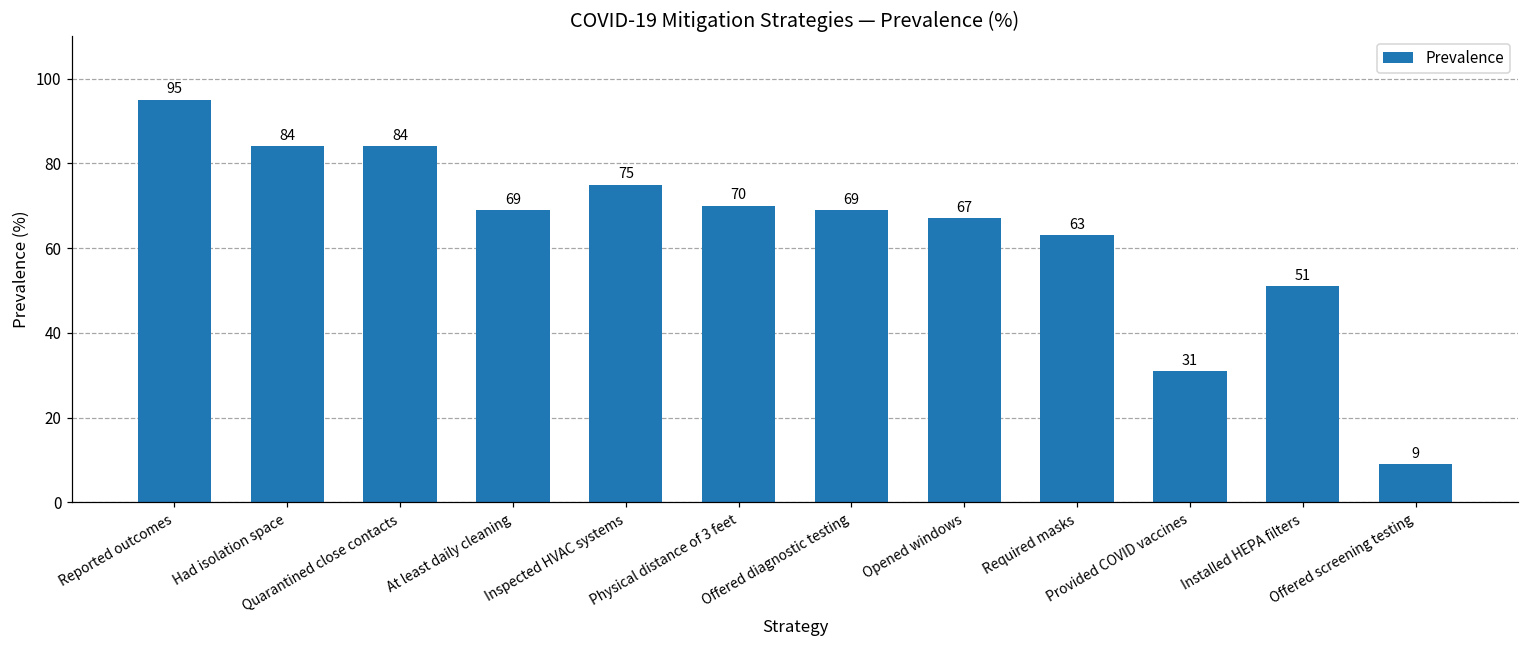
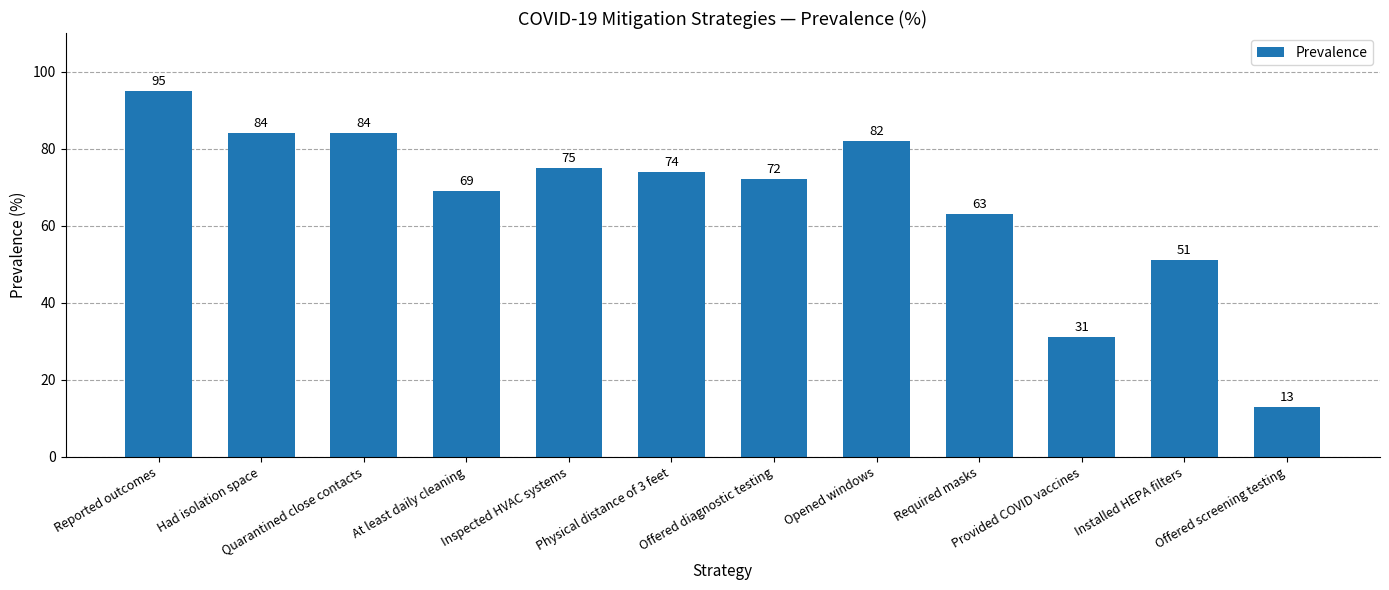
Physical distance of 3 feet: 70 -> 74
Offered diagnostic testing: 69 -> 72
Opened windows: 67 -> 82
Offered screening testing: 9 -> 13
